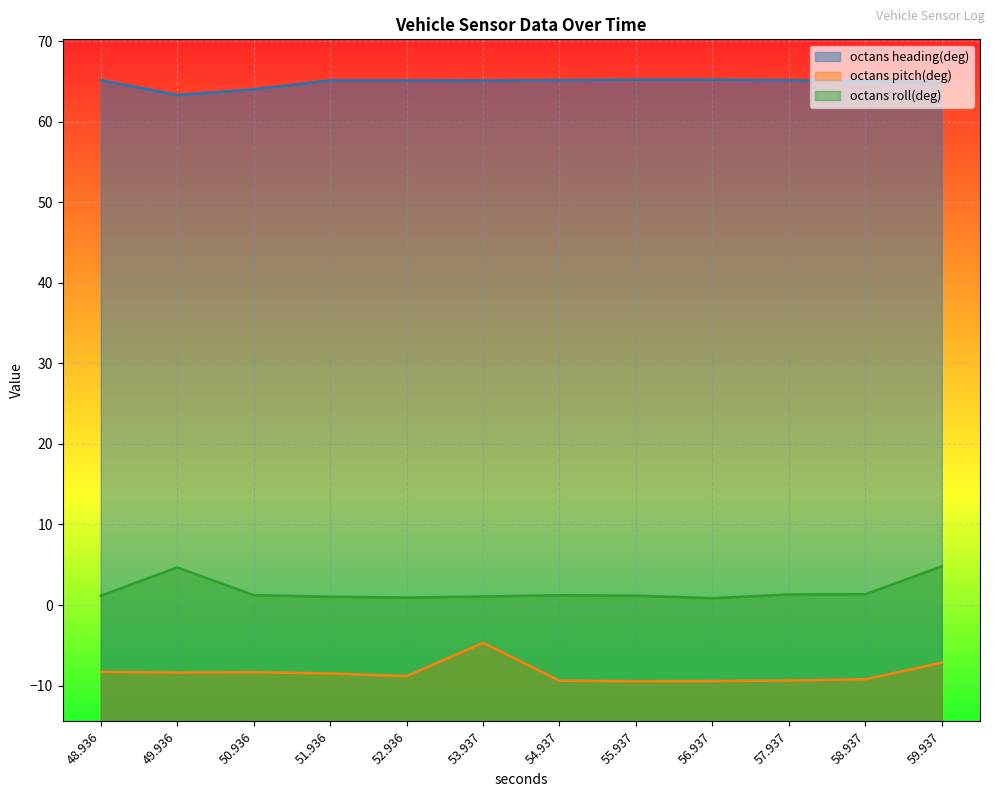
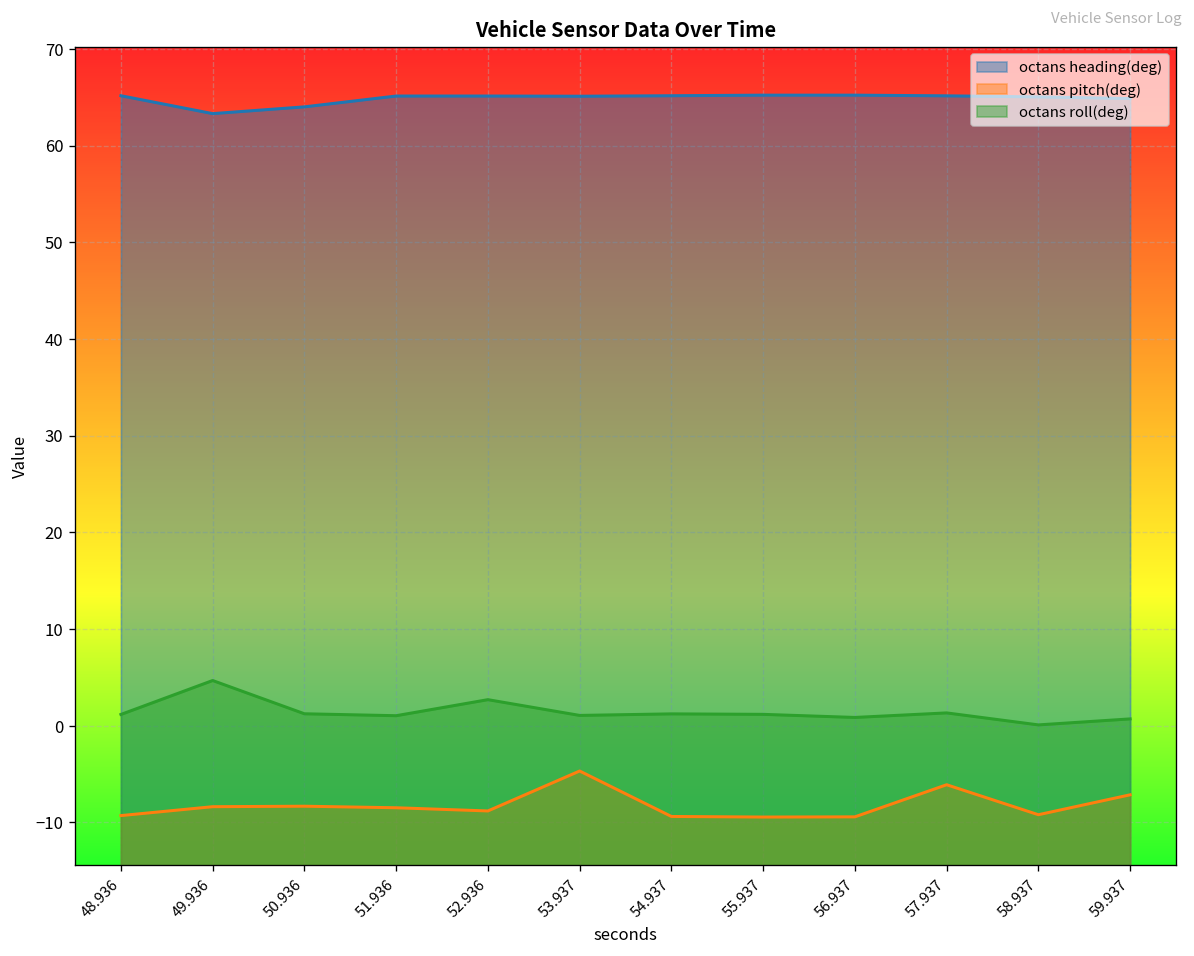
octans pitch(deg), 48.936: -8 -> -9
octans roll(deg), 52.936: 1 -> 3
octans pitch(deg), 57.937: -9 -> -6
octans roll(deg), 58.937: 1 -> 0
octans roll(deg), 59.937: 5 -> 1
